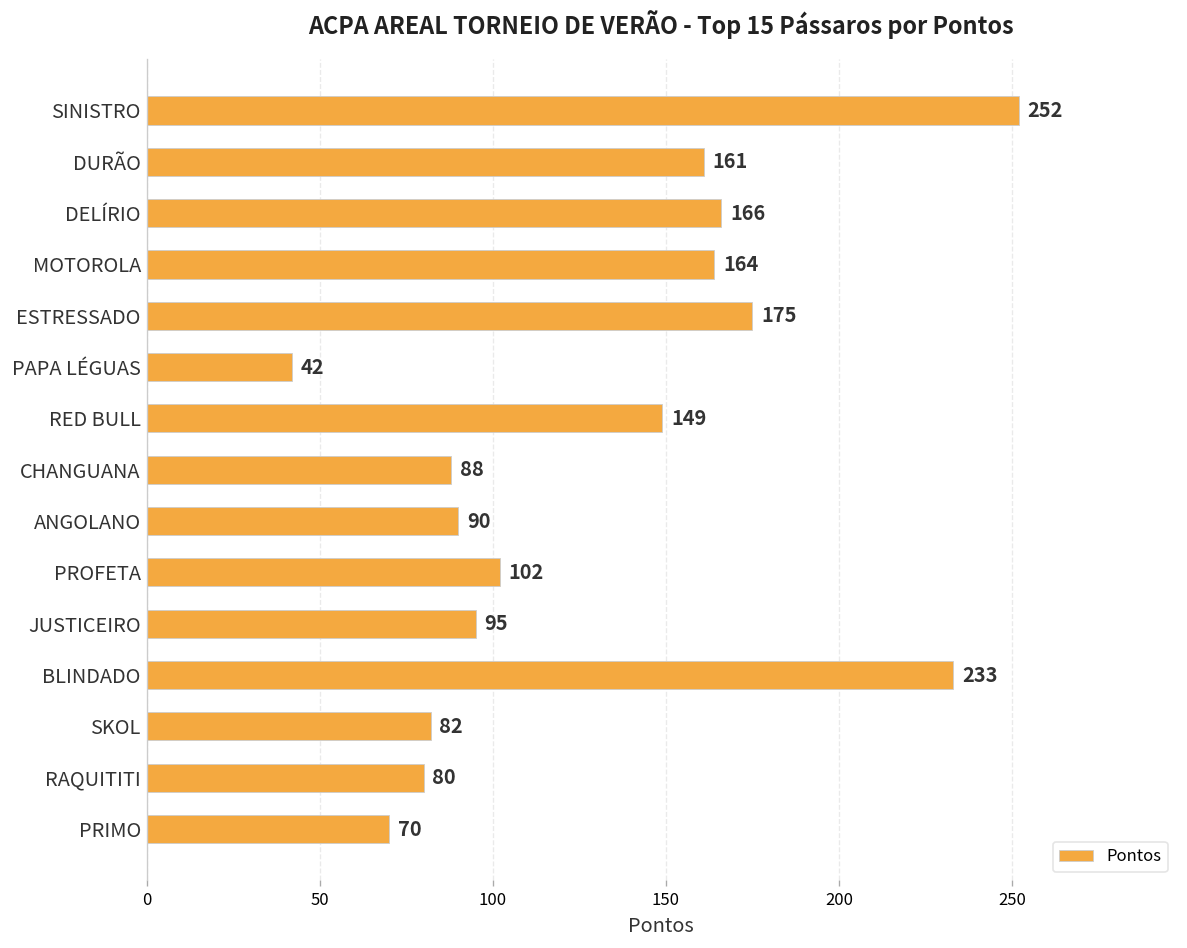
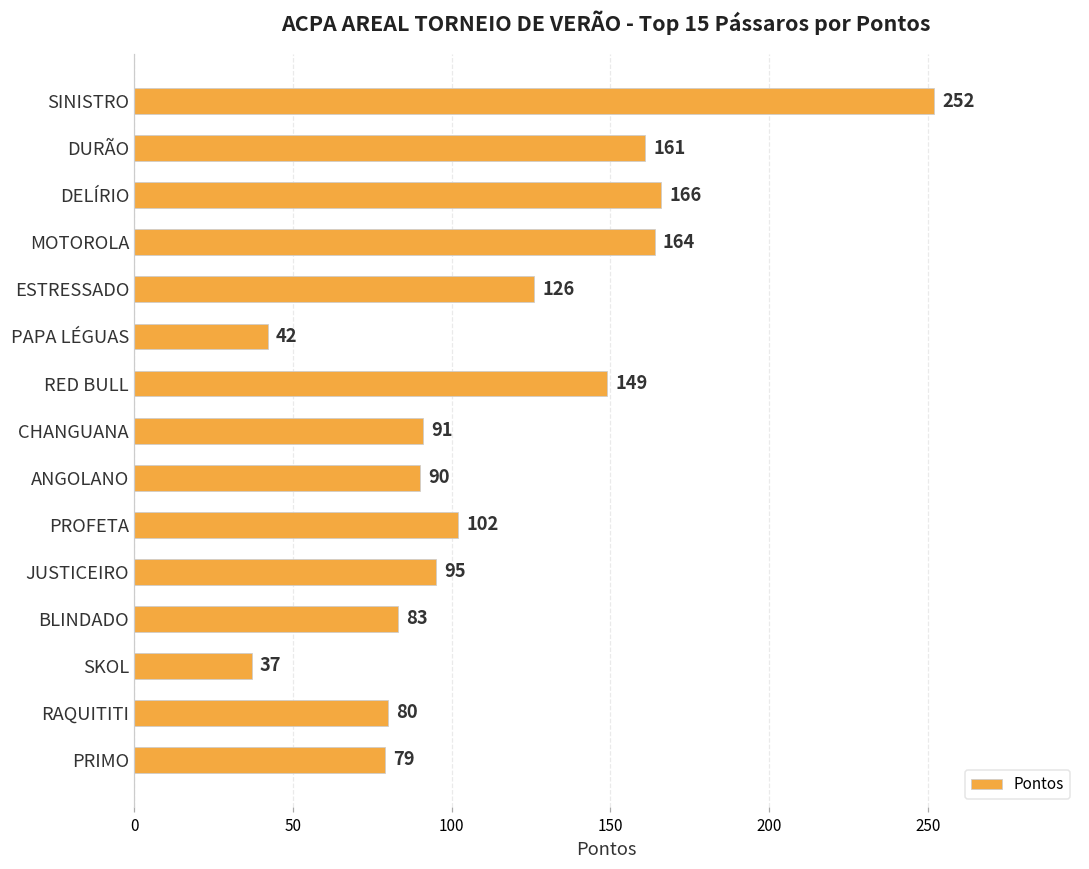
ESTRESSADO: 175 -> 126
CHANGUANA: 88 -> 91
BLINDADO: 233 -> 83
SKOL: 82 -> 37
PRIMO: 70 -> 79
